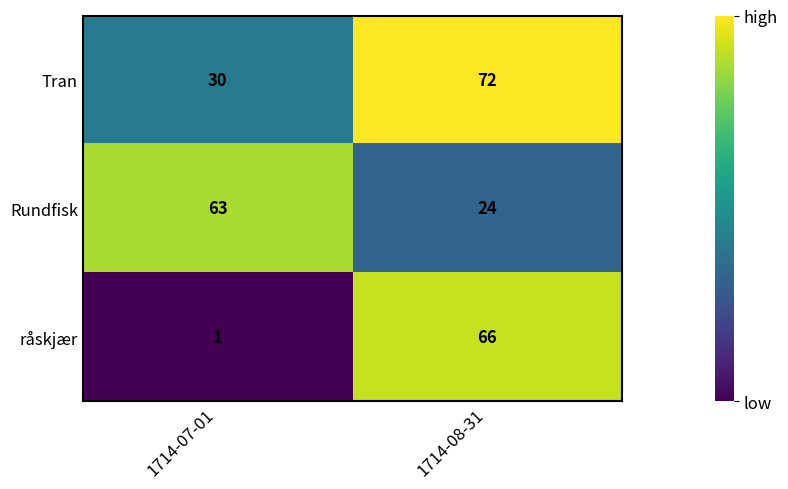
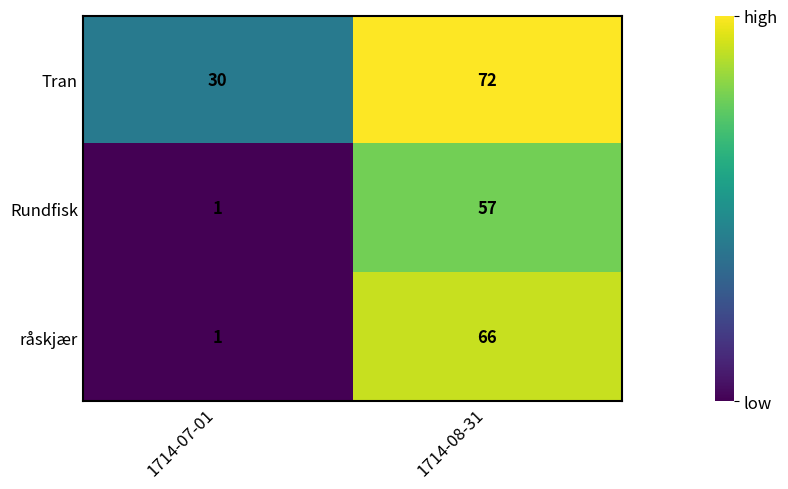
Rundfisk, 1714-07-01: 63 -> 1
Rundfisk, 1714-08-31: 24 -> 57
